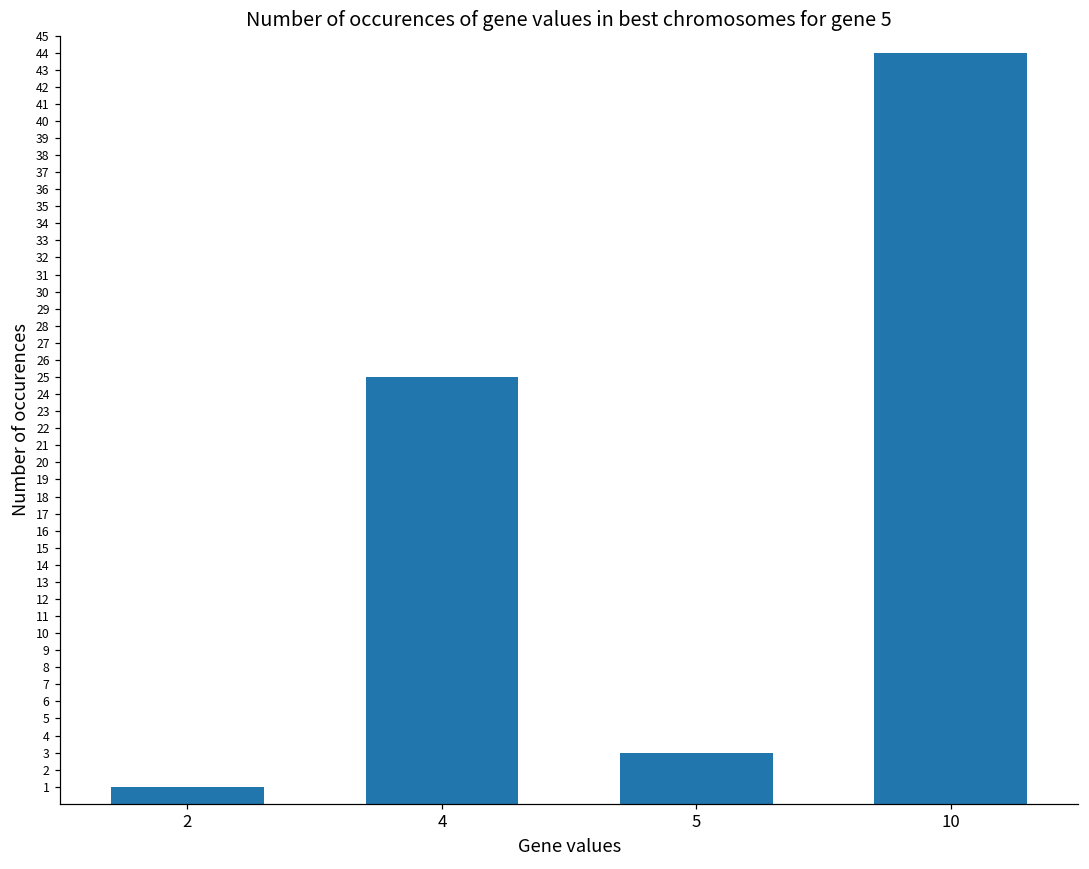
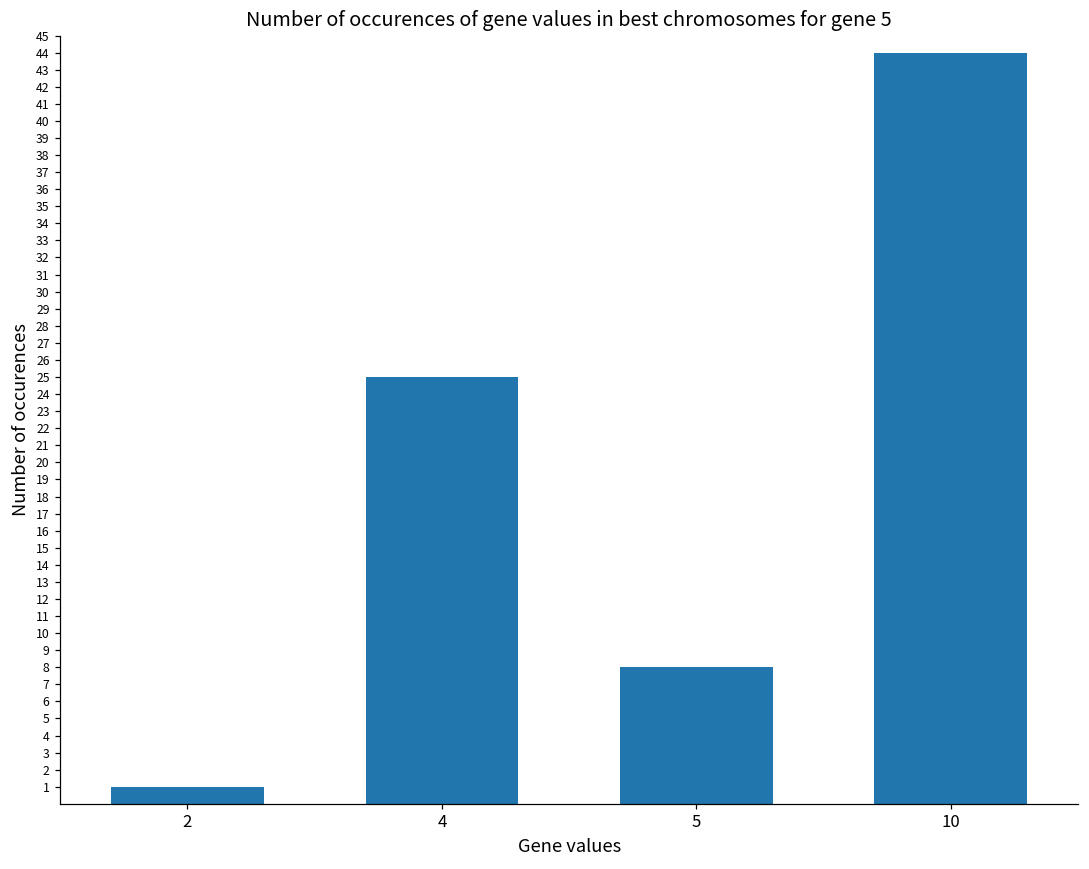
5: 3 -> 8
